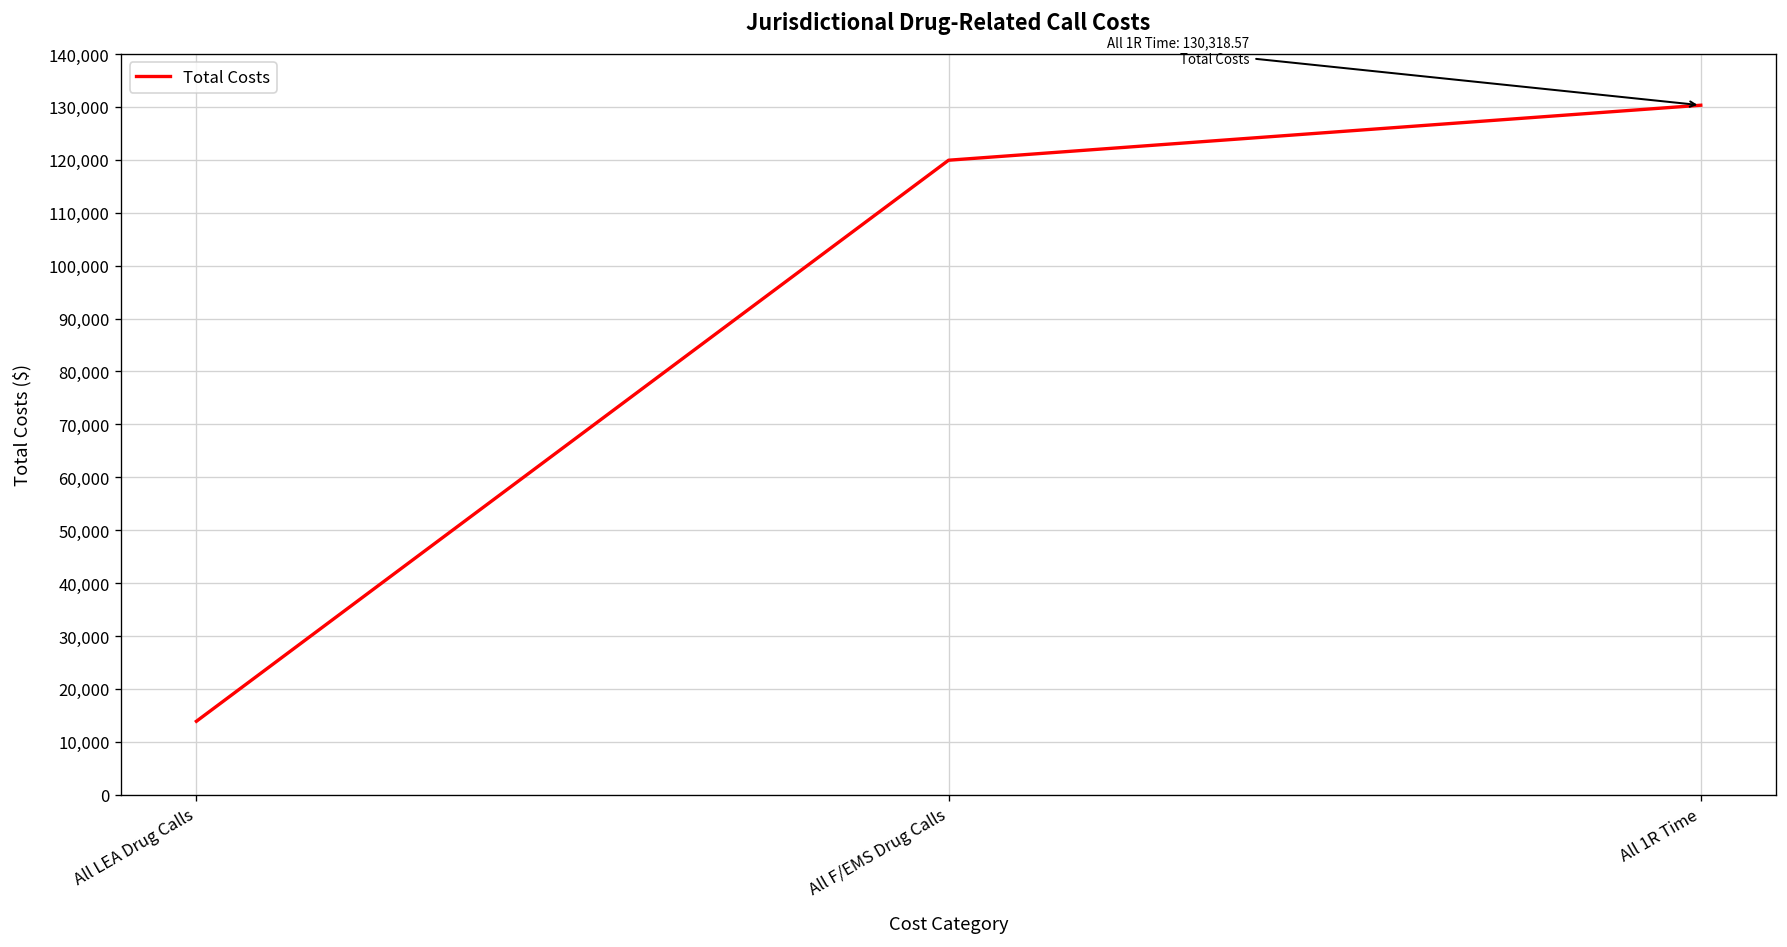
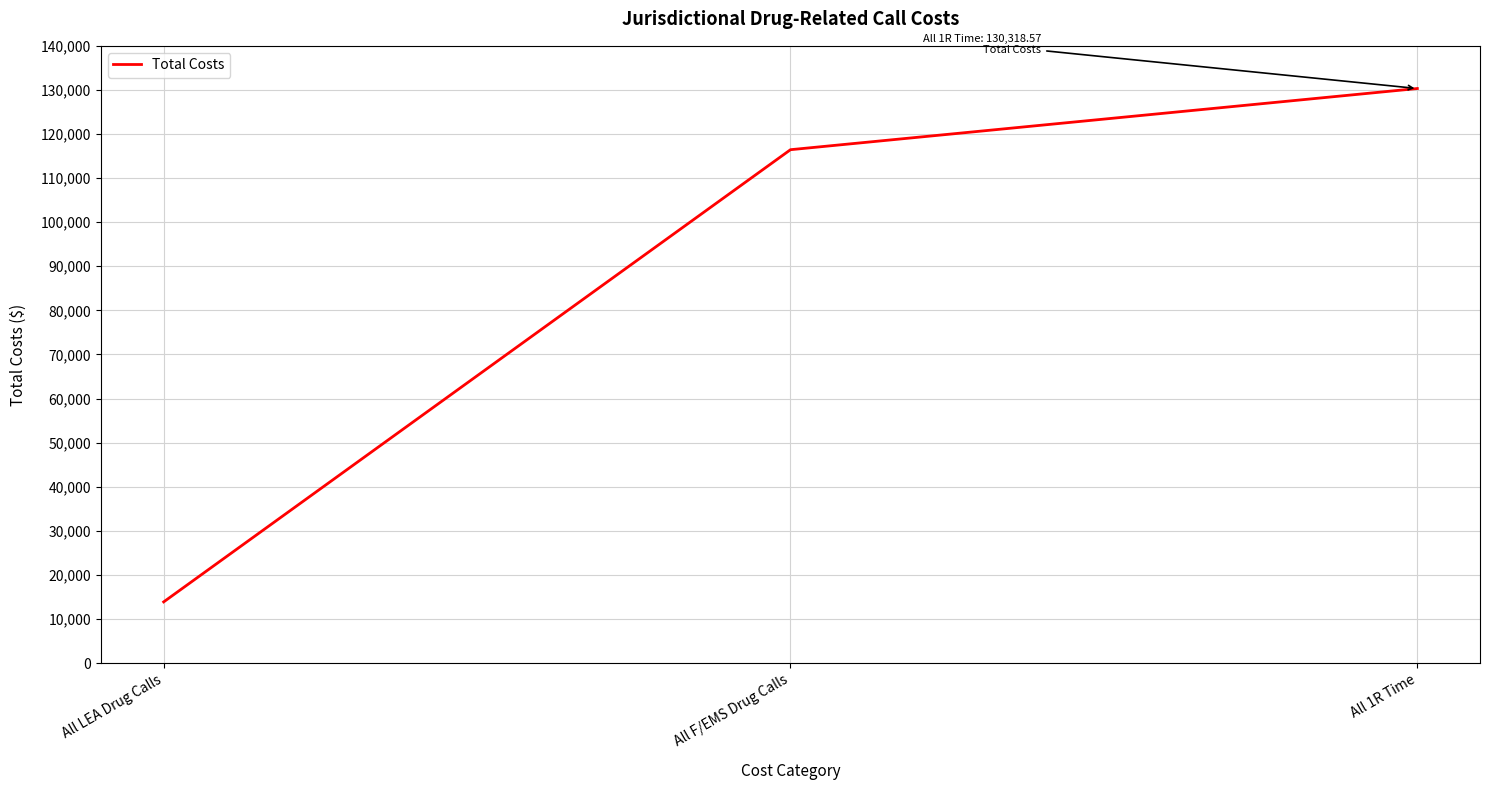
All F/EMS Drug Calls: 120,000 -> 116,000
